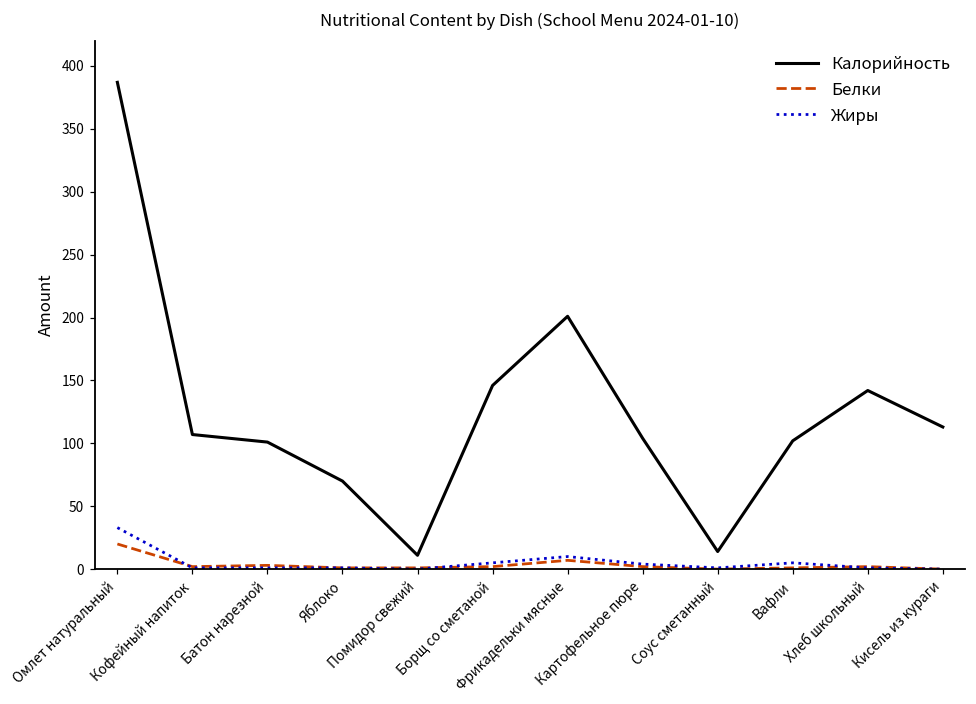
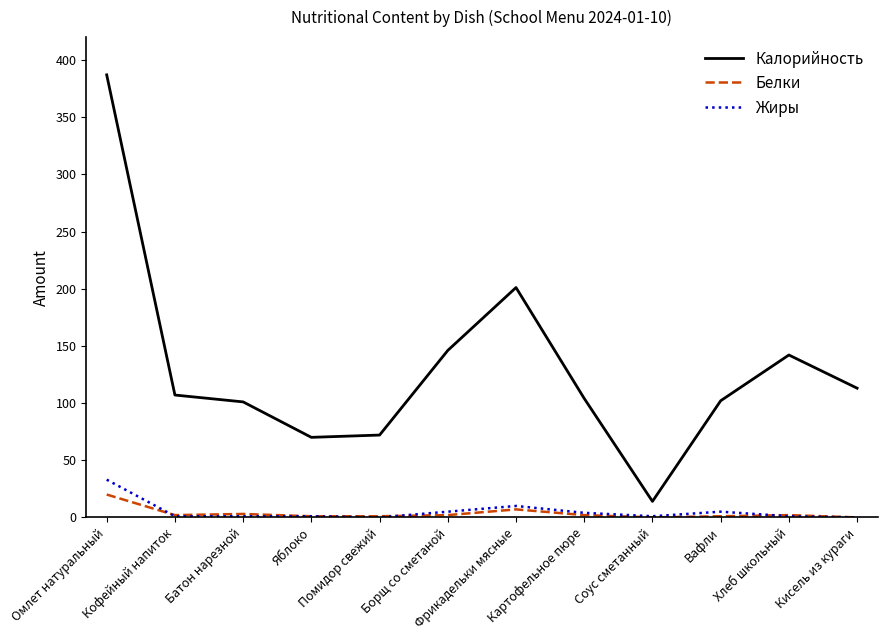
Калорийность, Помидор свежий: 11 -> 72
